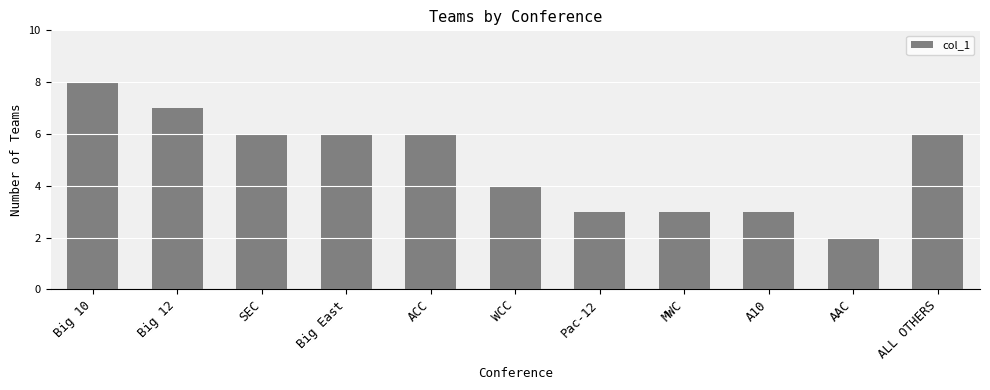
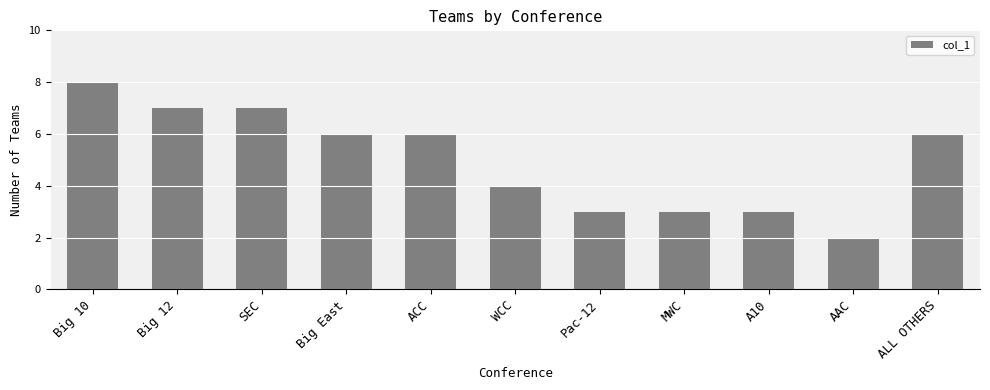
SEC: 6 -> 7
